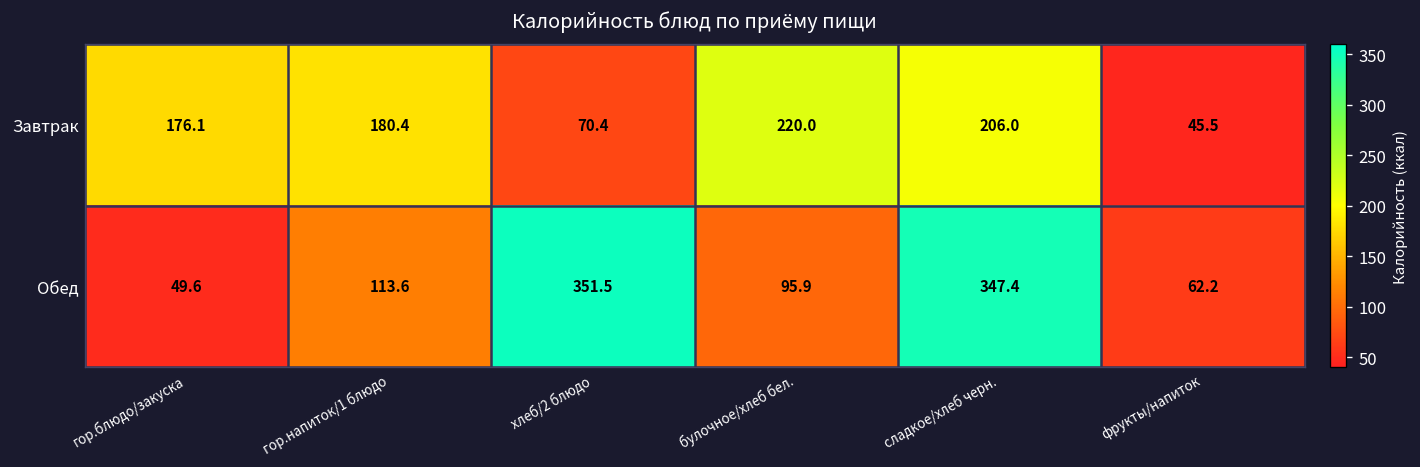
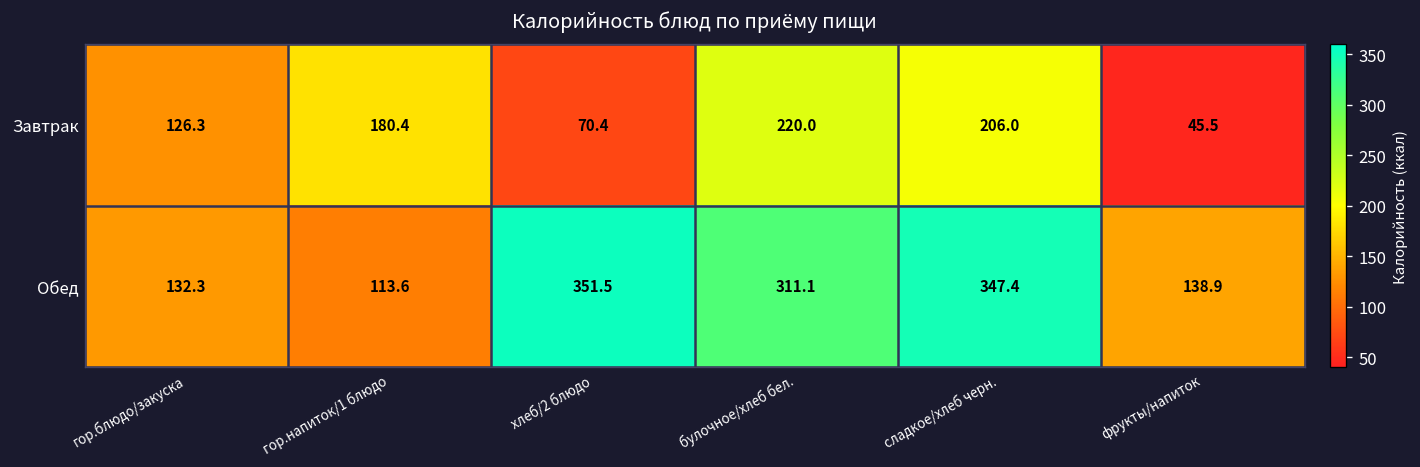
Завтрак, гор.блюдо/закуска: 176.1 -> 126.3
Обед, гор.блюдо/закуска: 49.6 -> 132.3
Обед, булочное/хлеб бел.: 95.9 -> 311.1
Обед, фрукты/напиток: 62.2 -> 138.9
